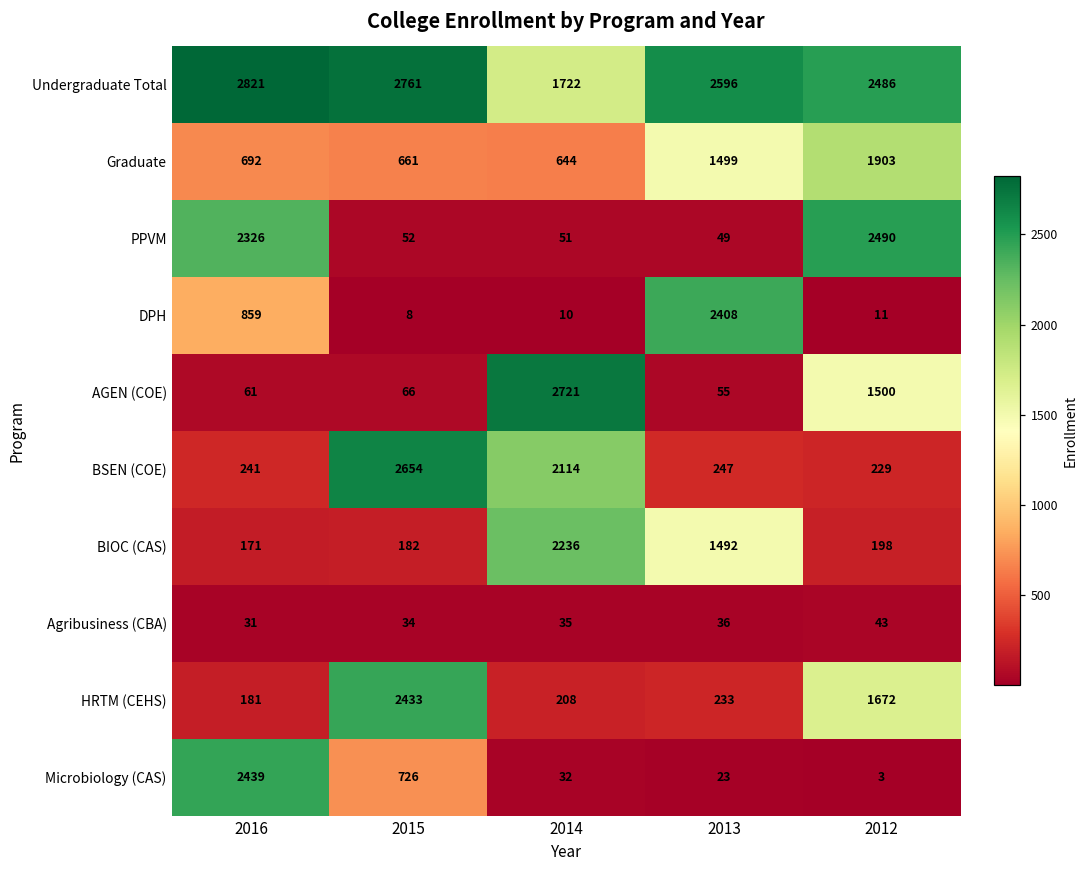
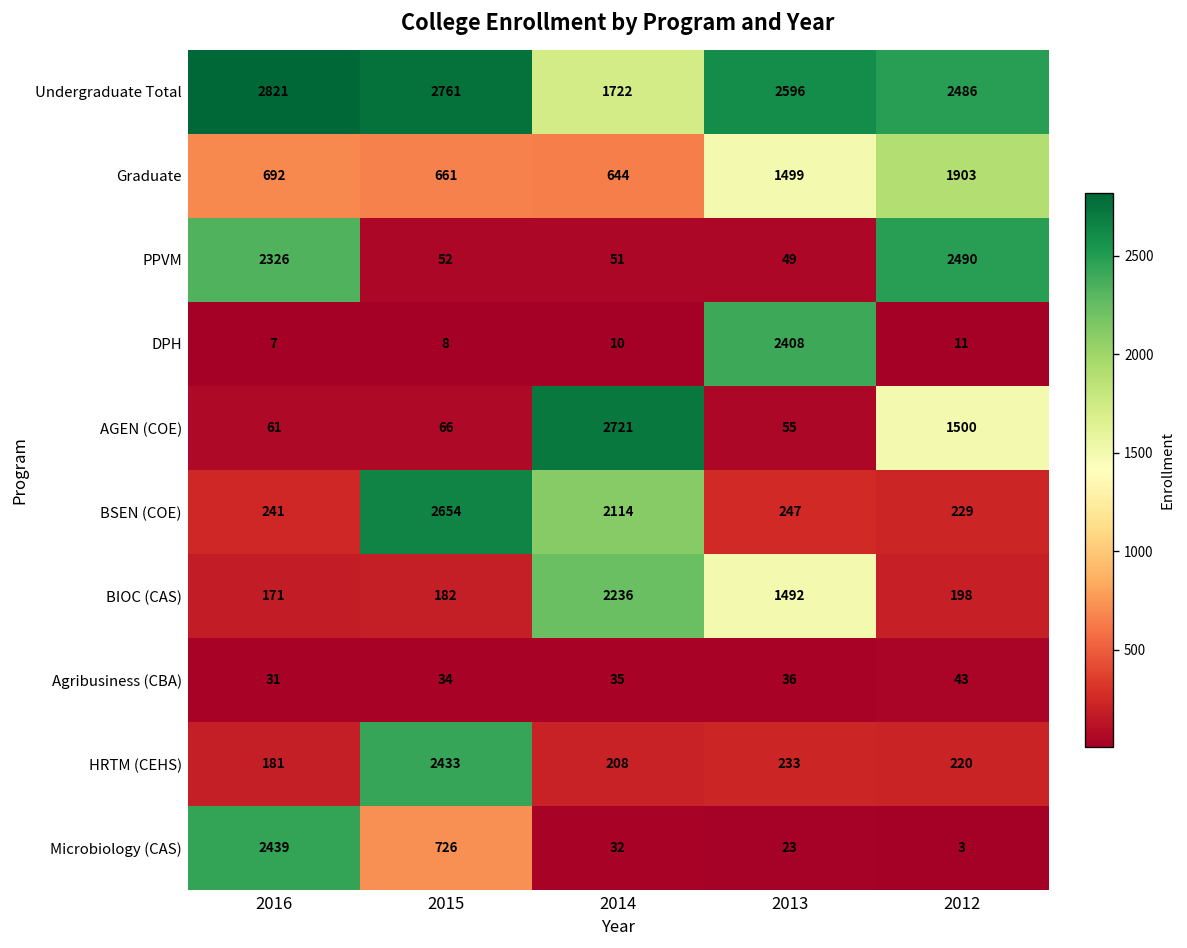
DPH, 2016: 859 -> 7
HRTM (CEHS), 2012: 1672 -> 220
